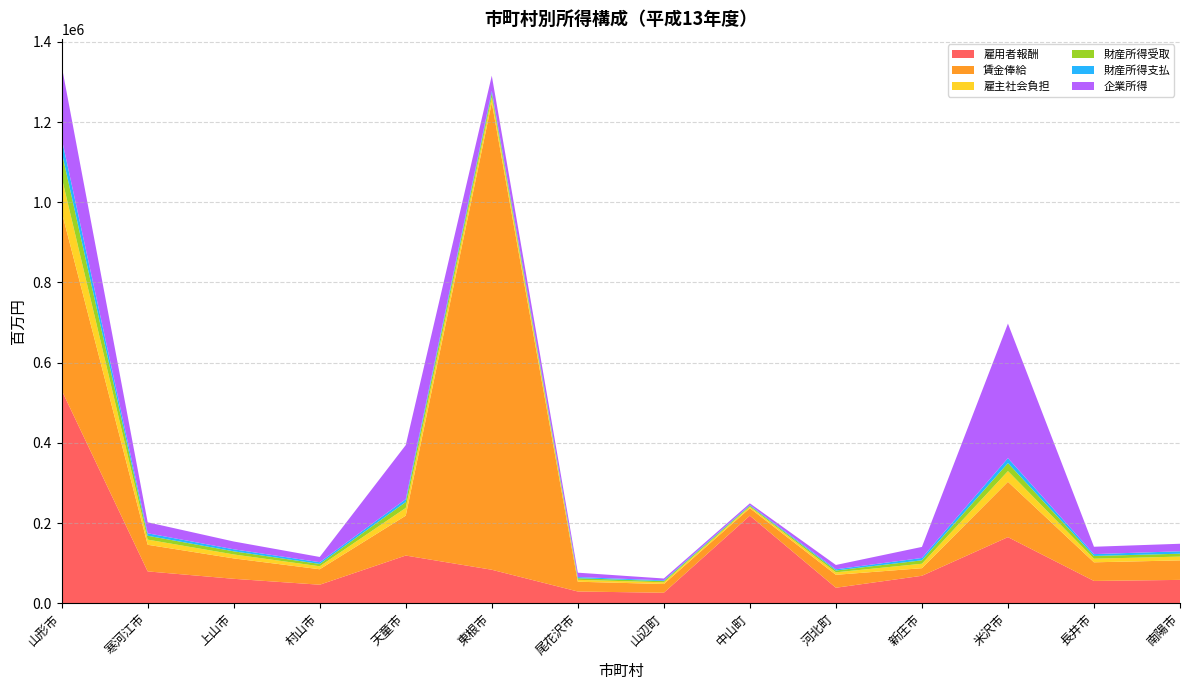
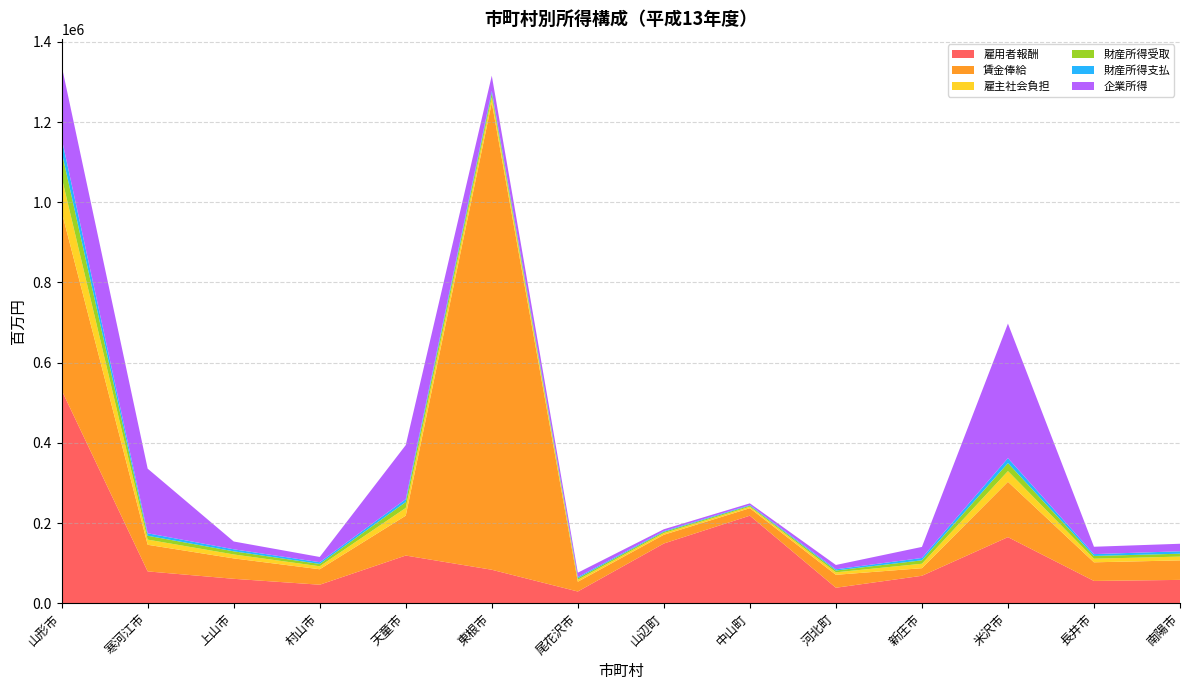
企業所得, 寒河江市: 30000 -> 160000
雇用者報酬, 山辺町: 30000 -> 150000
